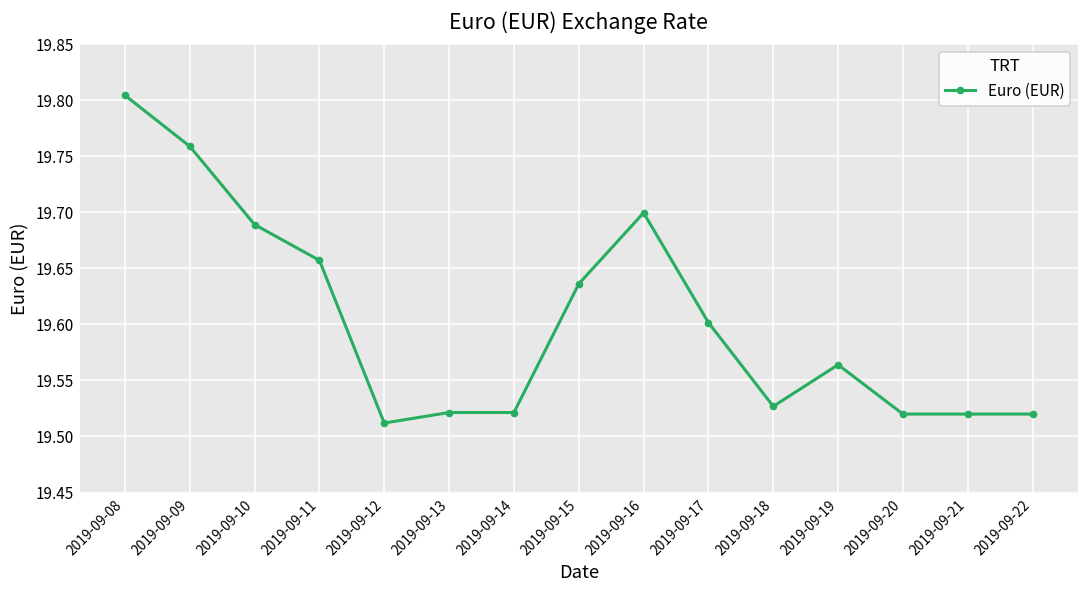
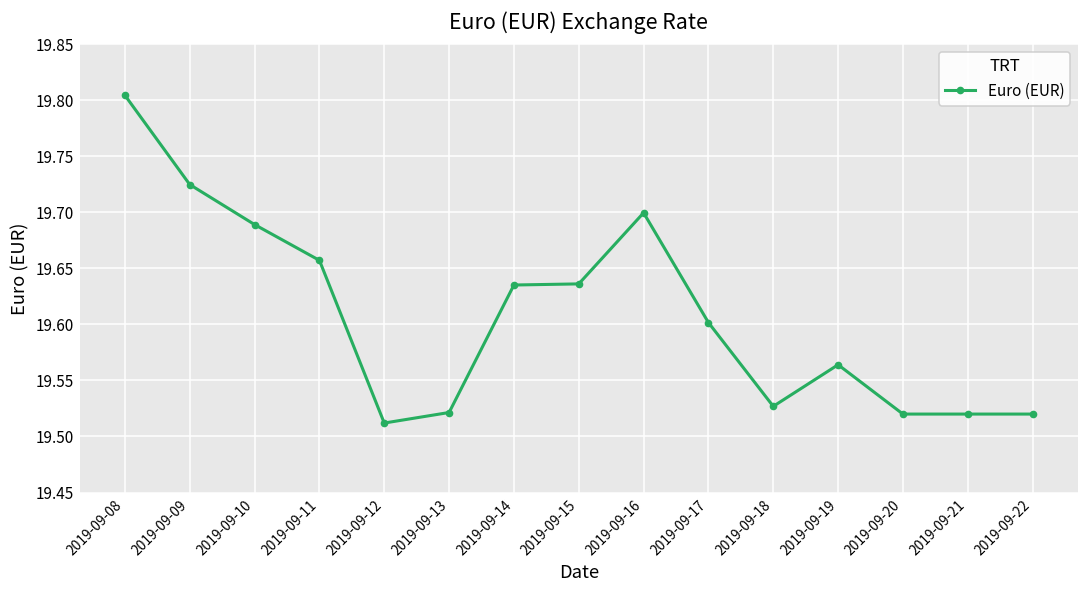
2019-09-09: 19.759 -> 19.725
2019-09-14: 19.521 -> 19.635
